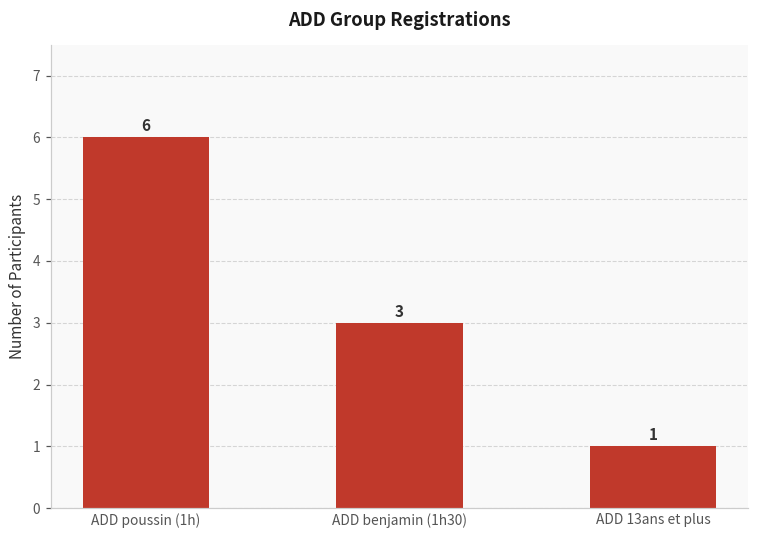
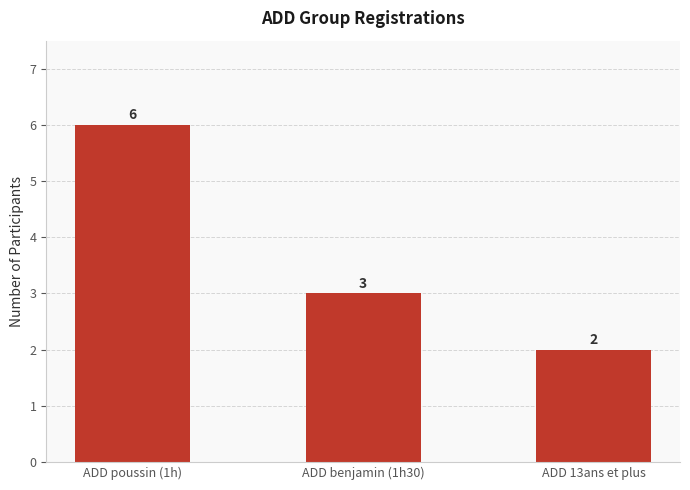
ADD 13ans et plus: 1 -> 2
